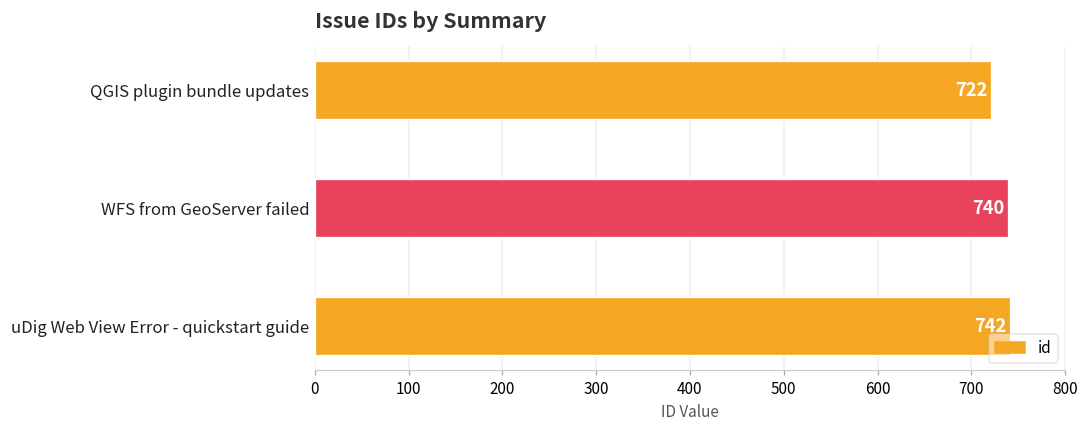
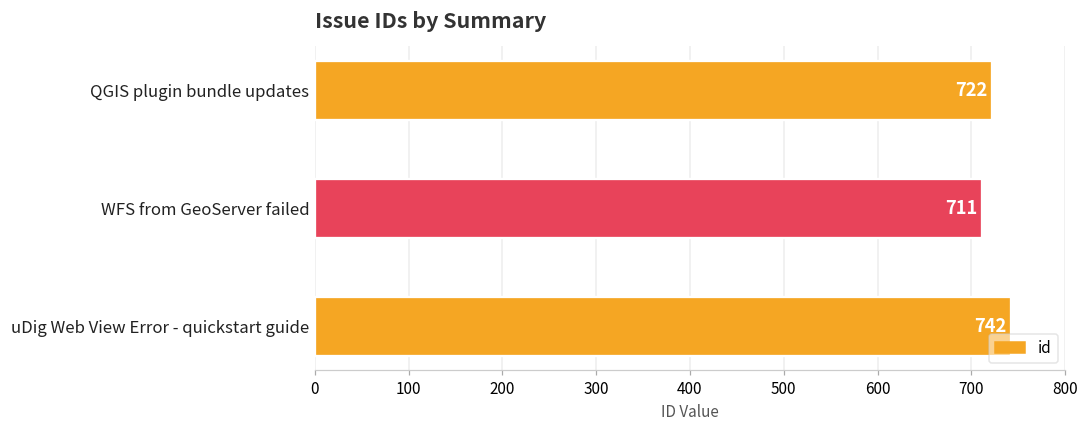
WFS from GeoServer failed: 740 -> 711
